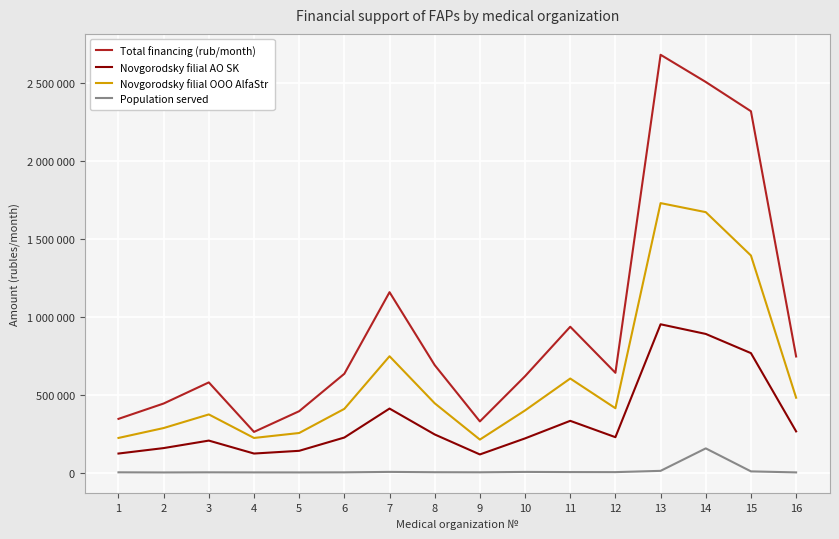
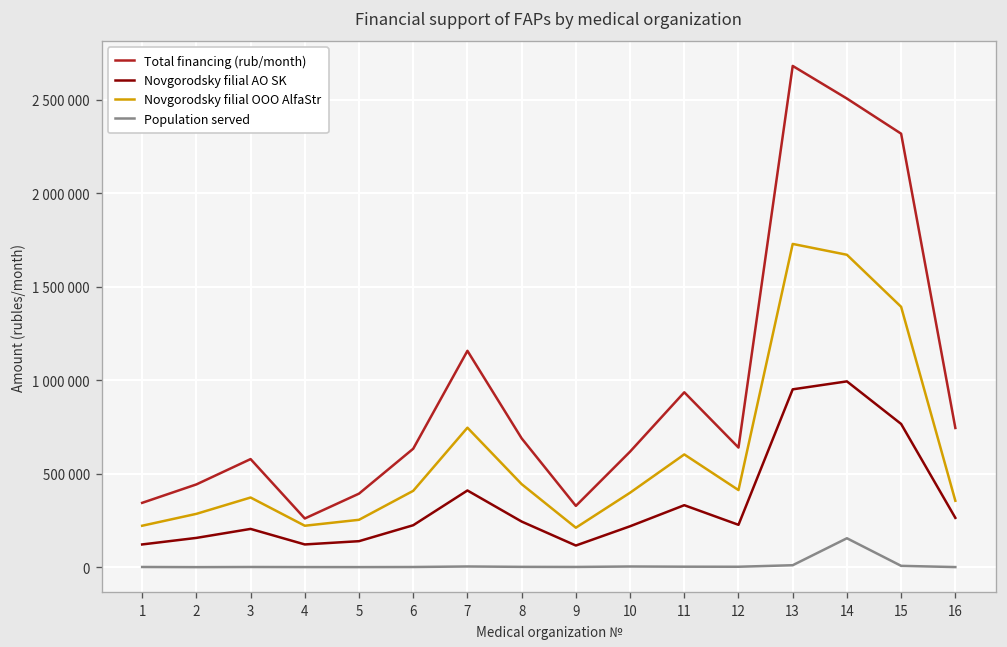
Novgorodsky filial AO SK, 14: 890000 -> 990000
Novgorodsky filial OOO AlfaStr, 16: 480000 -> 360000
